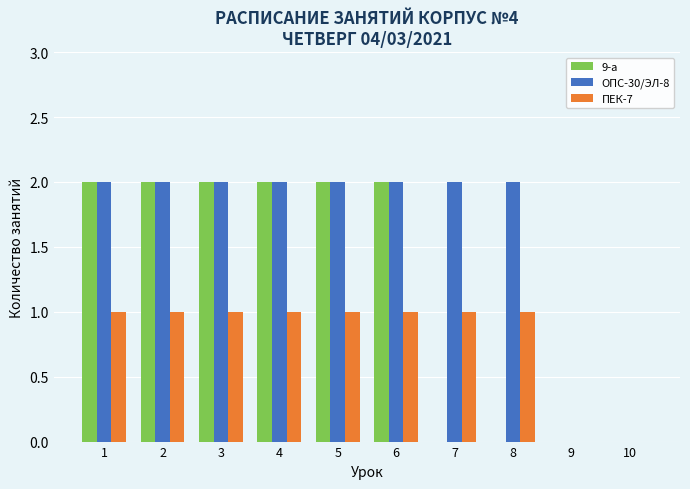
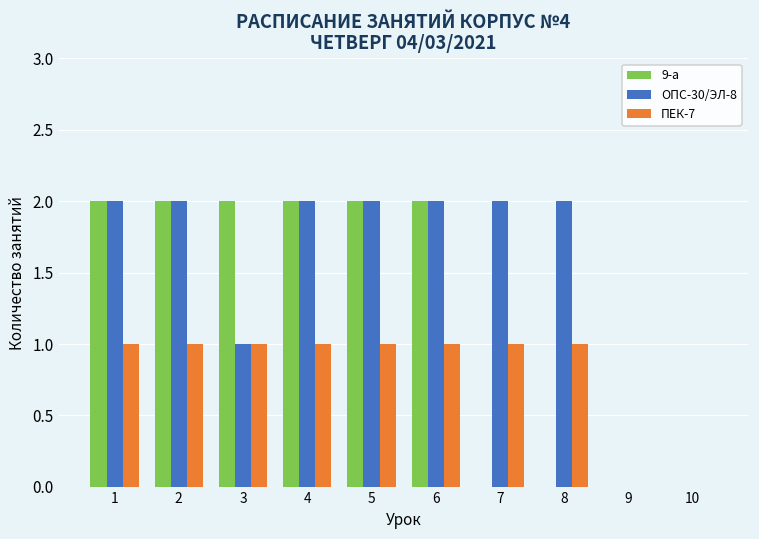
ОПС-30/ЭЛ-8, 3: 2 -> 1
